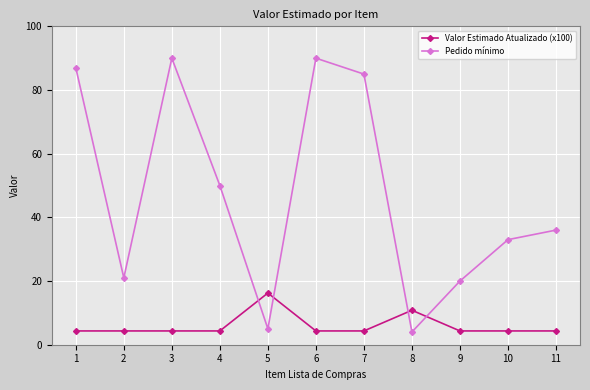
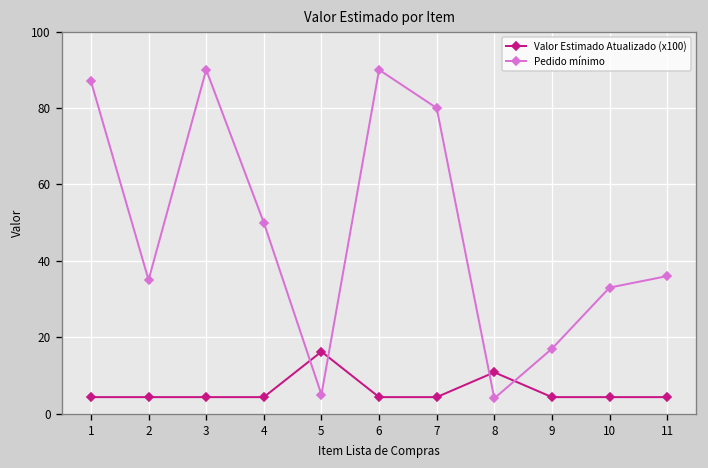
Pedido mínimo, 2: 21 -> 35
Pedido mínimo, 7: 85 -> 80
Pedido mínimo, 9: 20 -> 17
